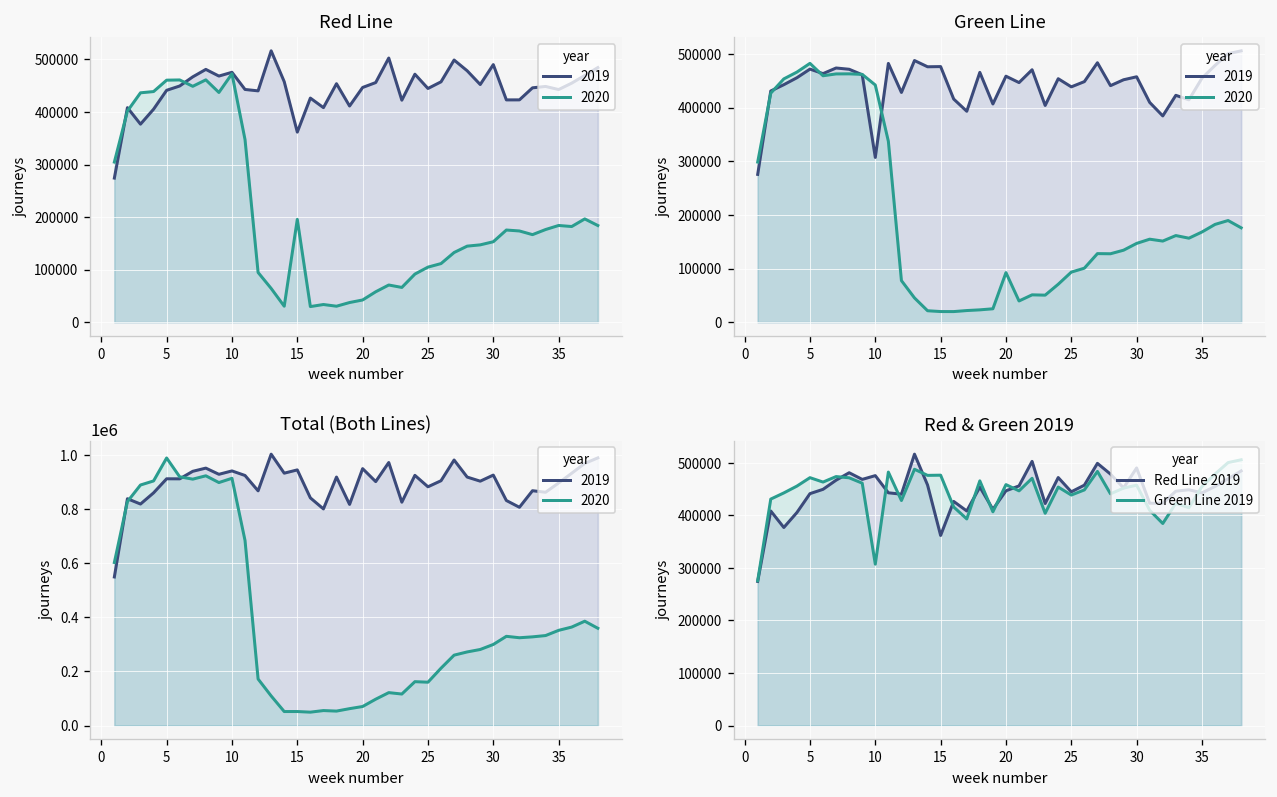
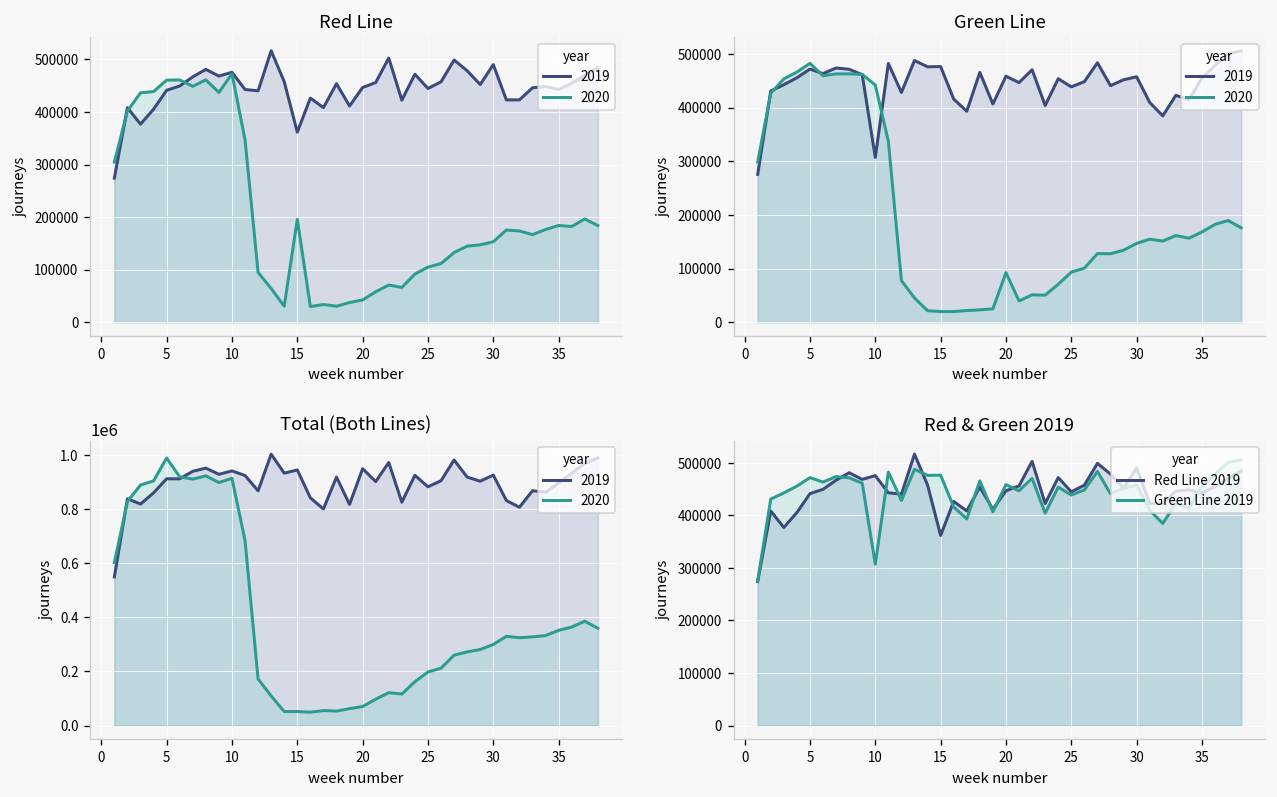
Total (Both Lines), 2020, 25: 160000 -> 200000
